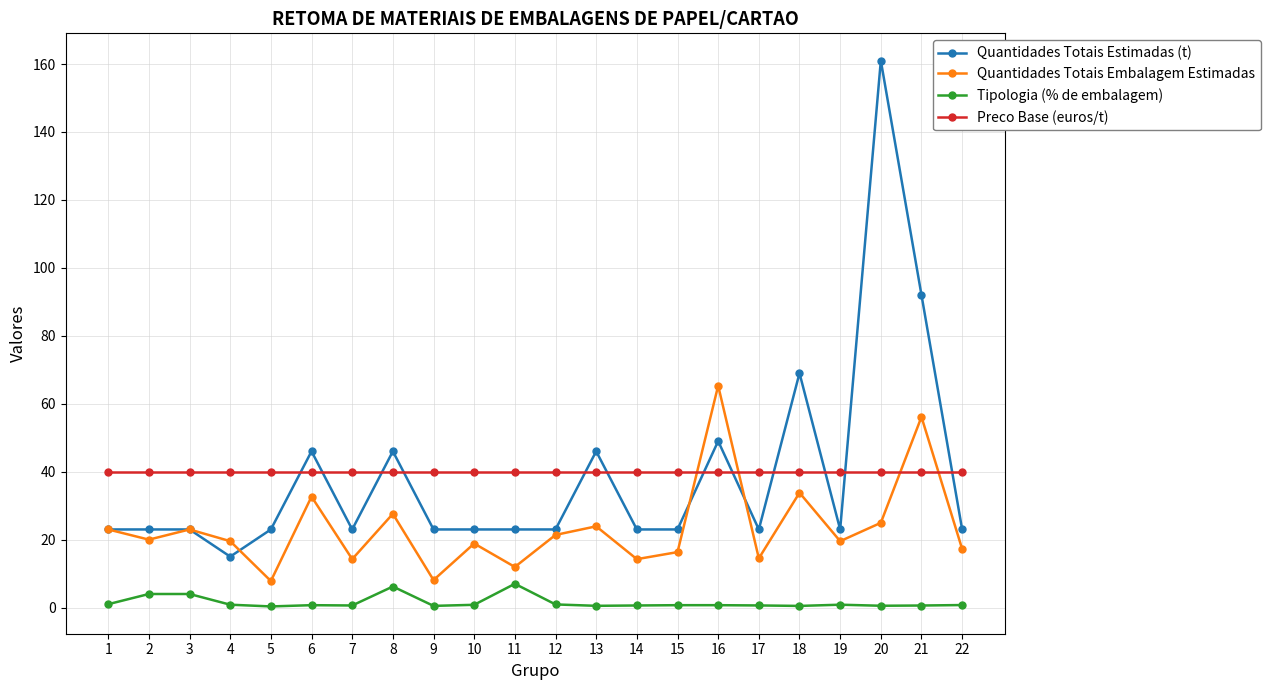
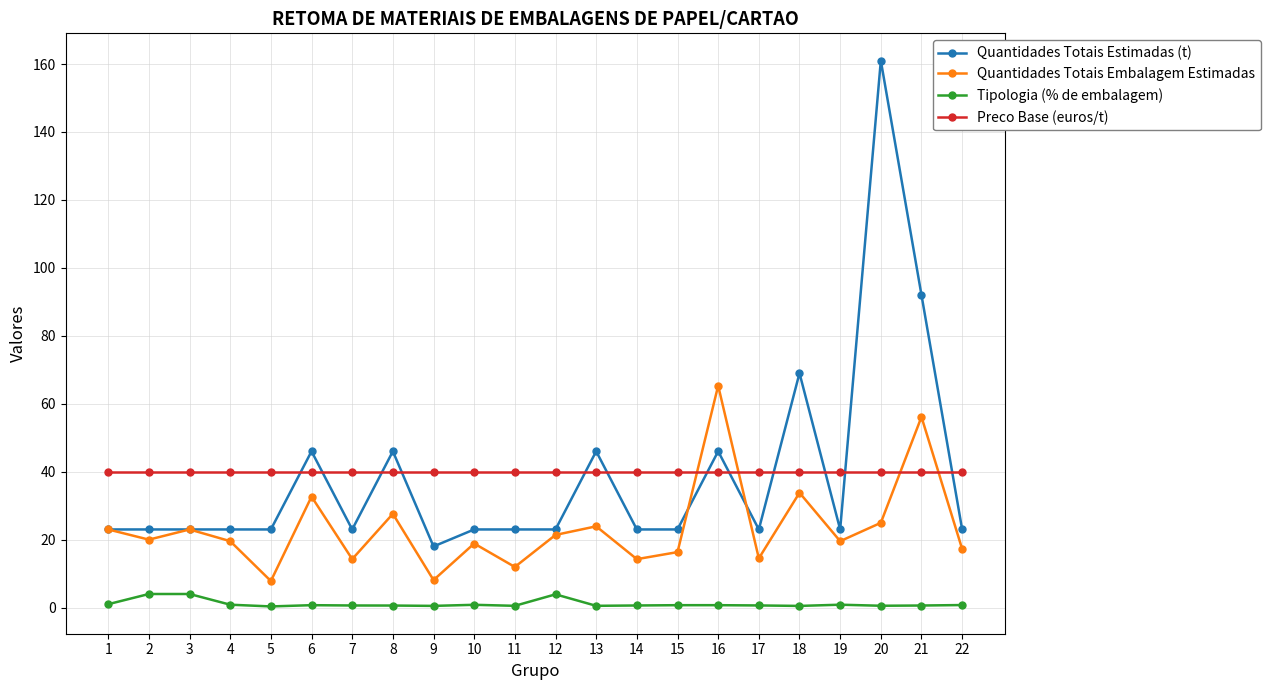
Quantidades Totais Estimadas (t), 4: 15 -> 23
Tipologia (% de embalagem), 8: 6 -> 1
Quantidades Totais Estimadas (t), 9: 23 -> 18
Tipologia (% de embalagem), 11: 7 -> 1
Tipologia (% de embalagem), 12: 1 -> 4
Quantidades Totais Estimadas (t), 16: 49 -> 46
